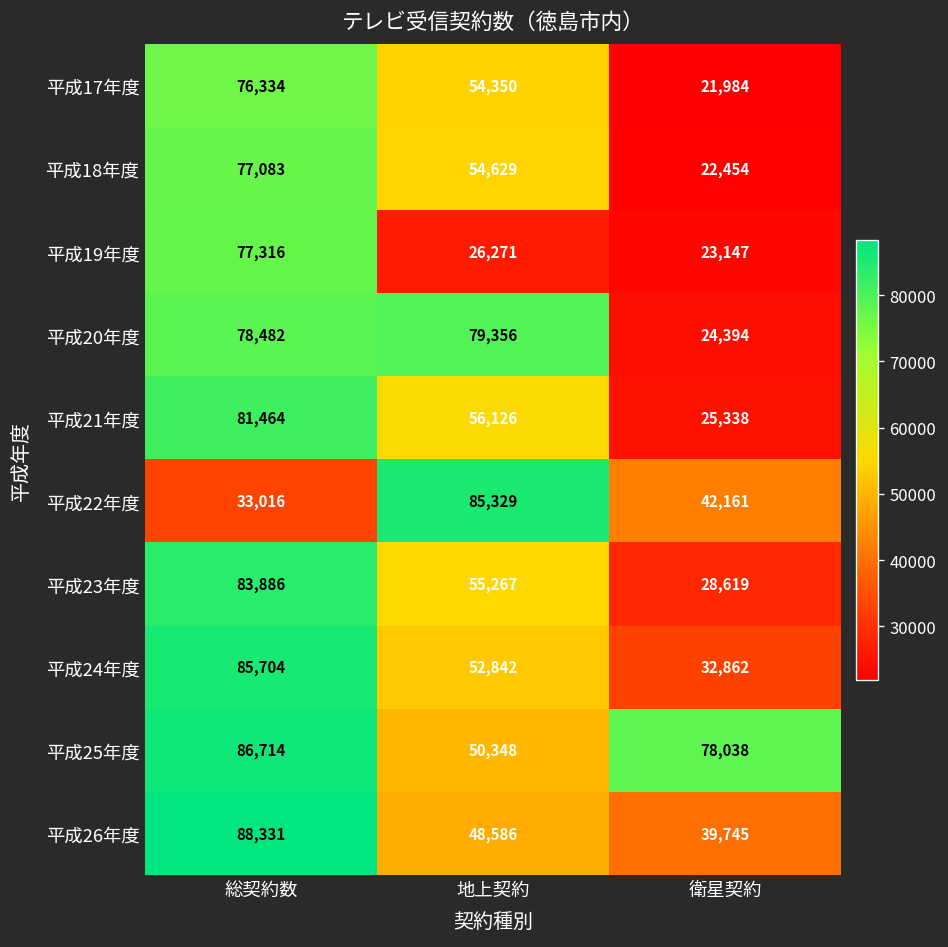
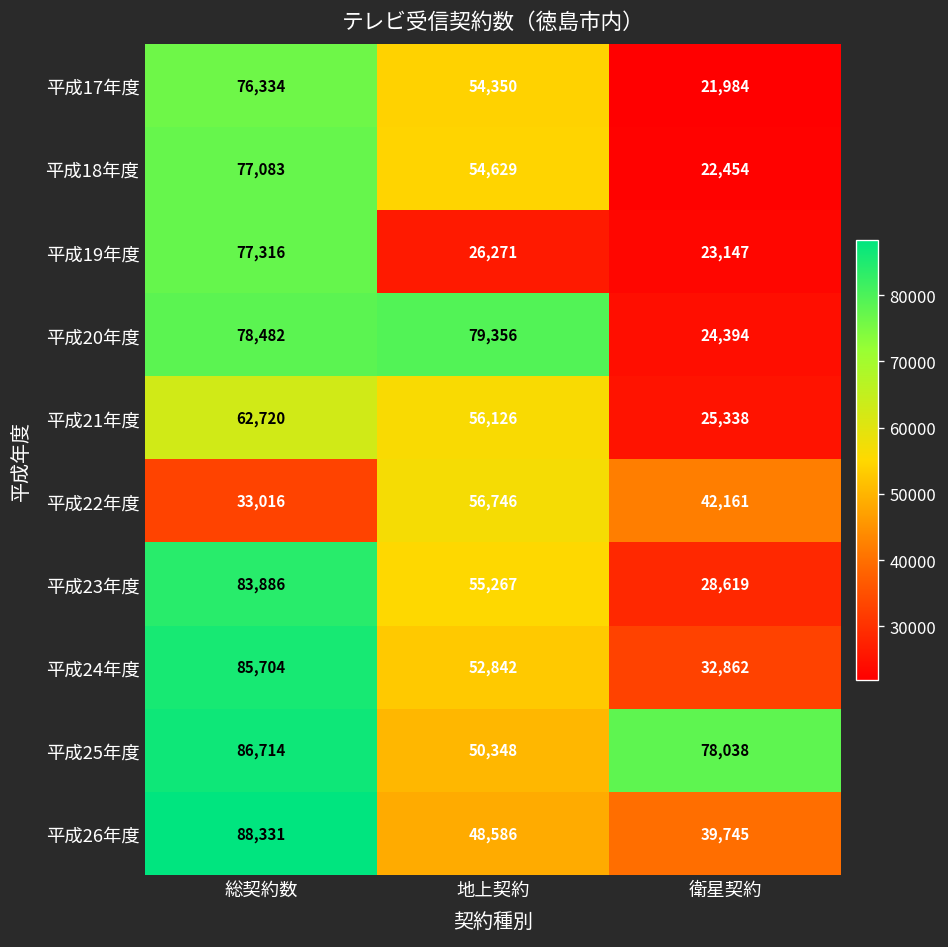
平成21年度, 総契約数: 81,464 -> 62,720
平成22年度, 地上契約: 85,329 -> 56,746
